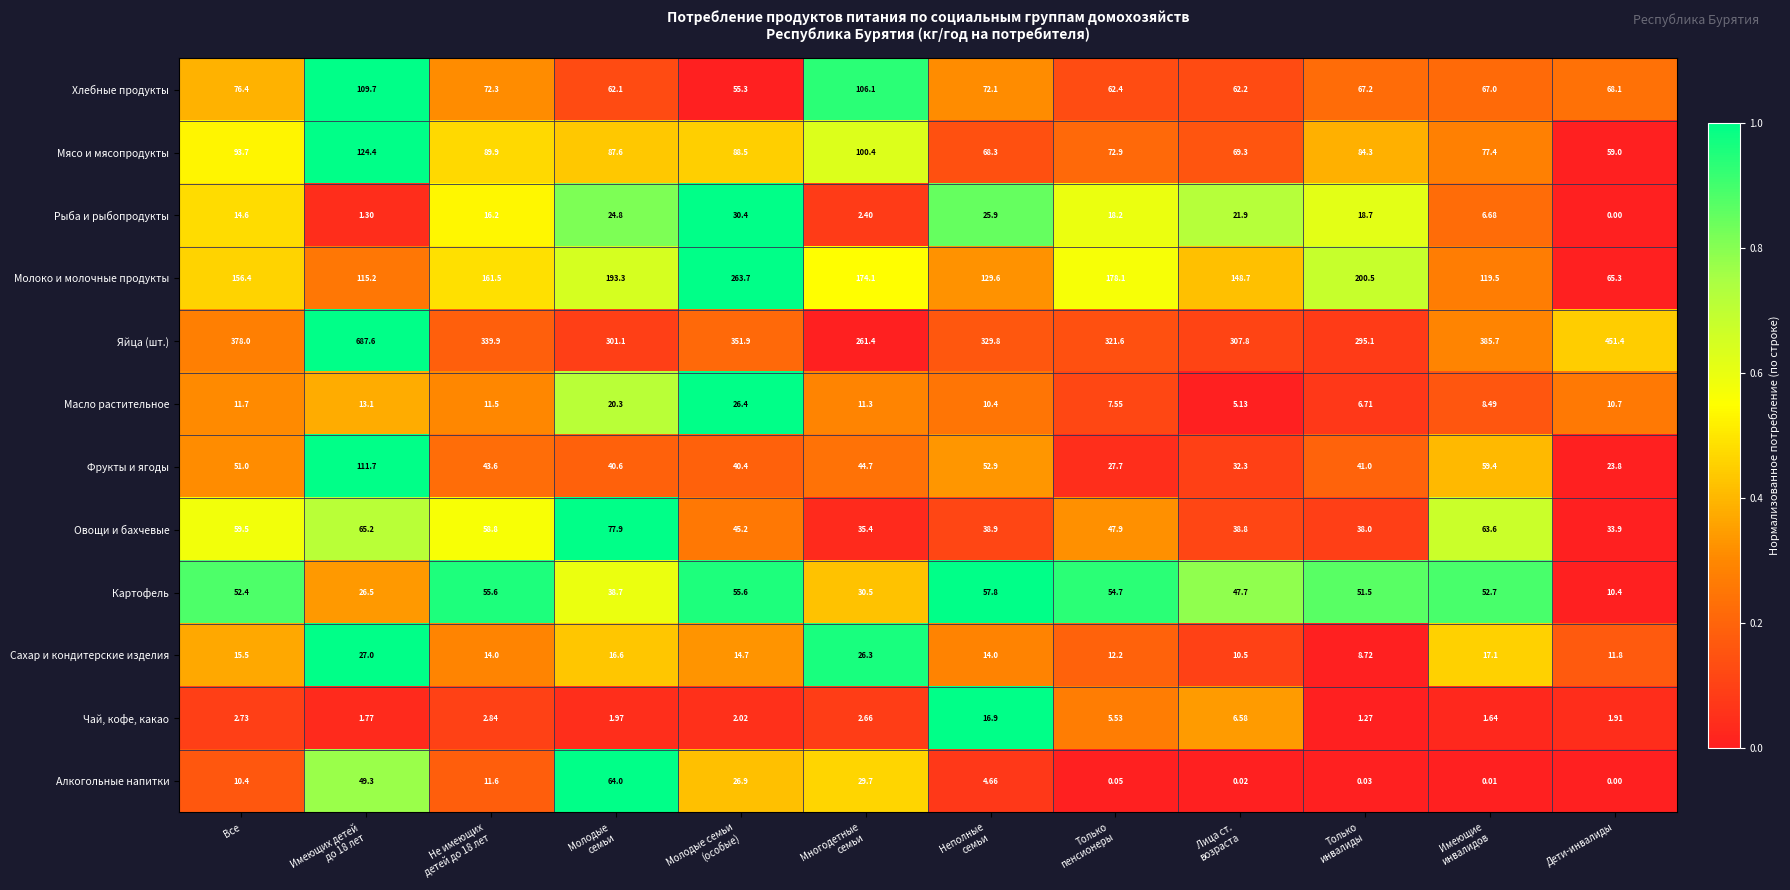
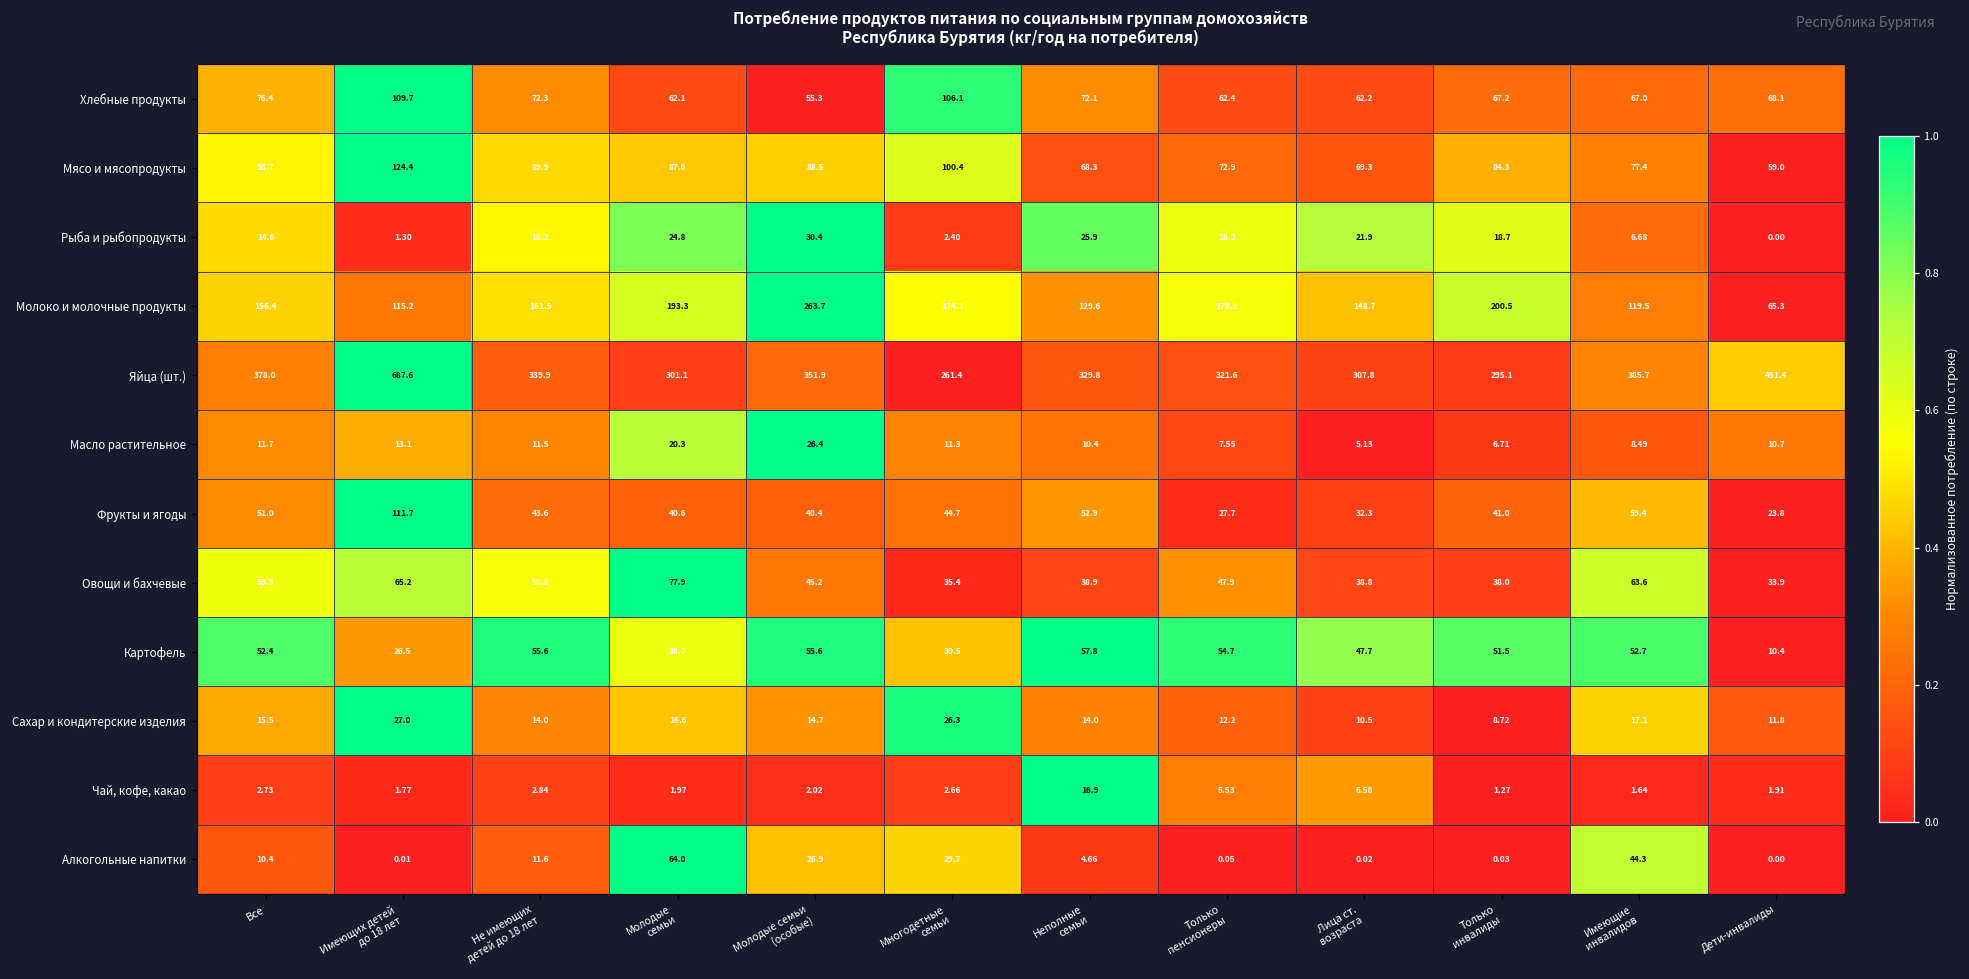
Алкогольные напитки, Имеющих детей до 18 лет: 49.3 -> 0.01
Алкогольные напитки, Имеющие инвалидов: 0.01 -> 44.3
